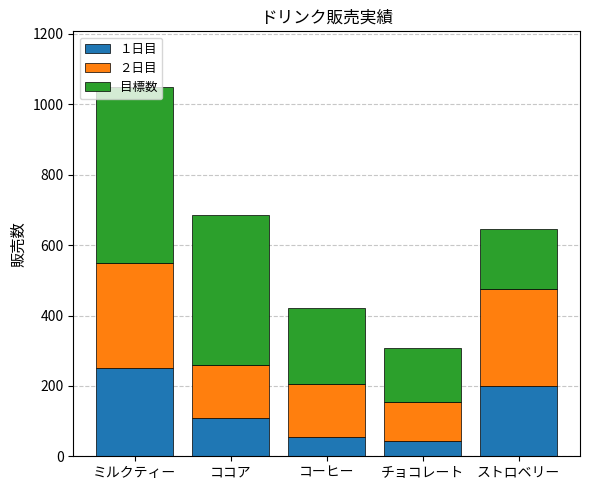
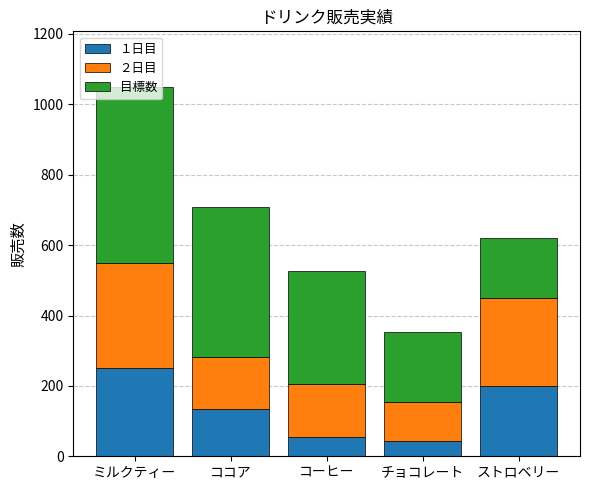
１日目, ココア: 110 -> 130
目標数, コーヒー: 220 -> 320
目標数, チョコレート: 150 -> 200
２日目, ストロベリー: 280 -> 250
